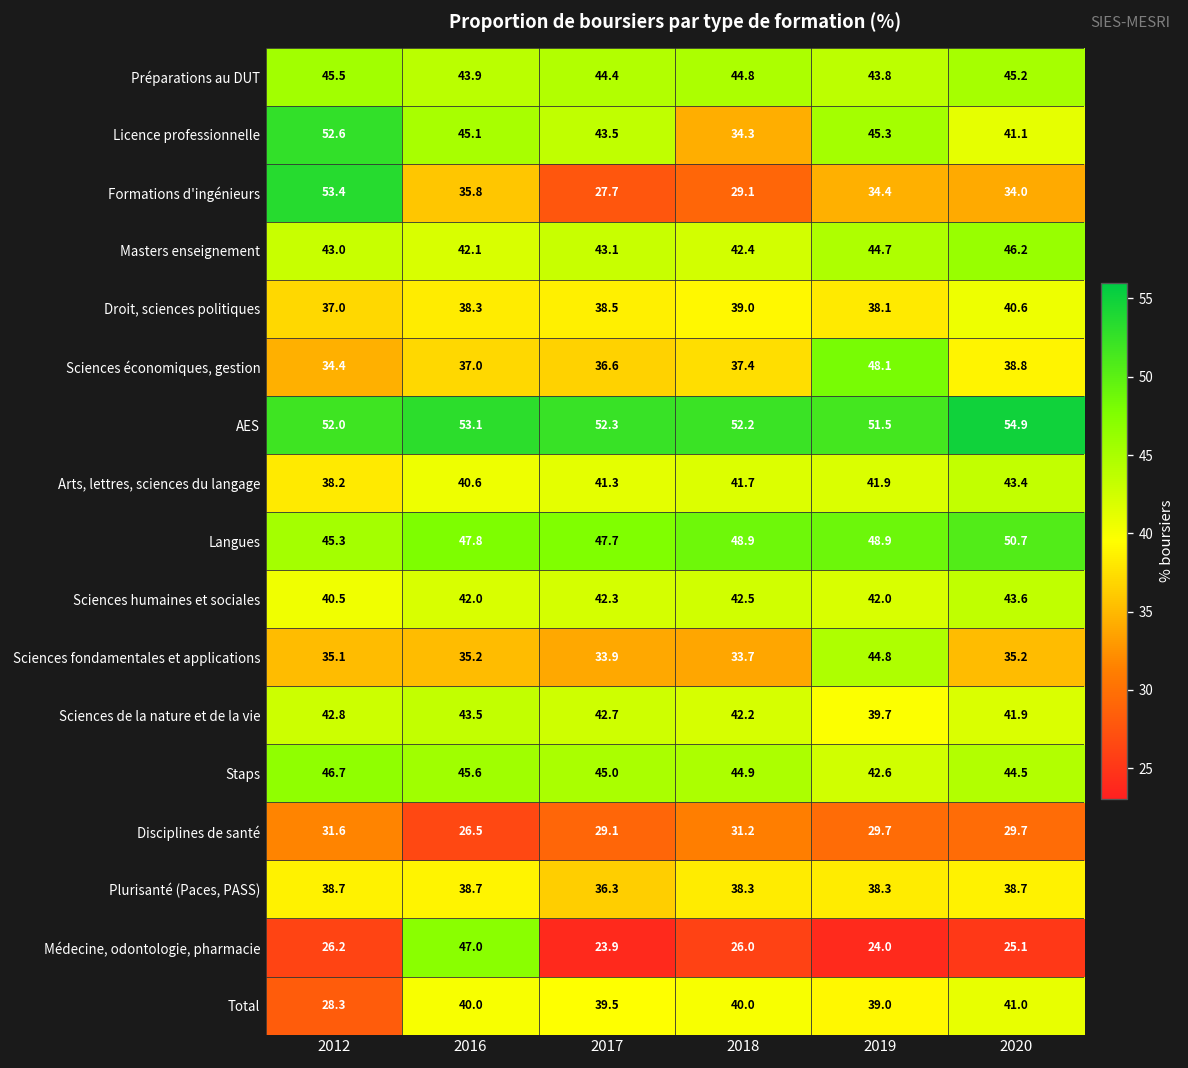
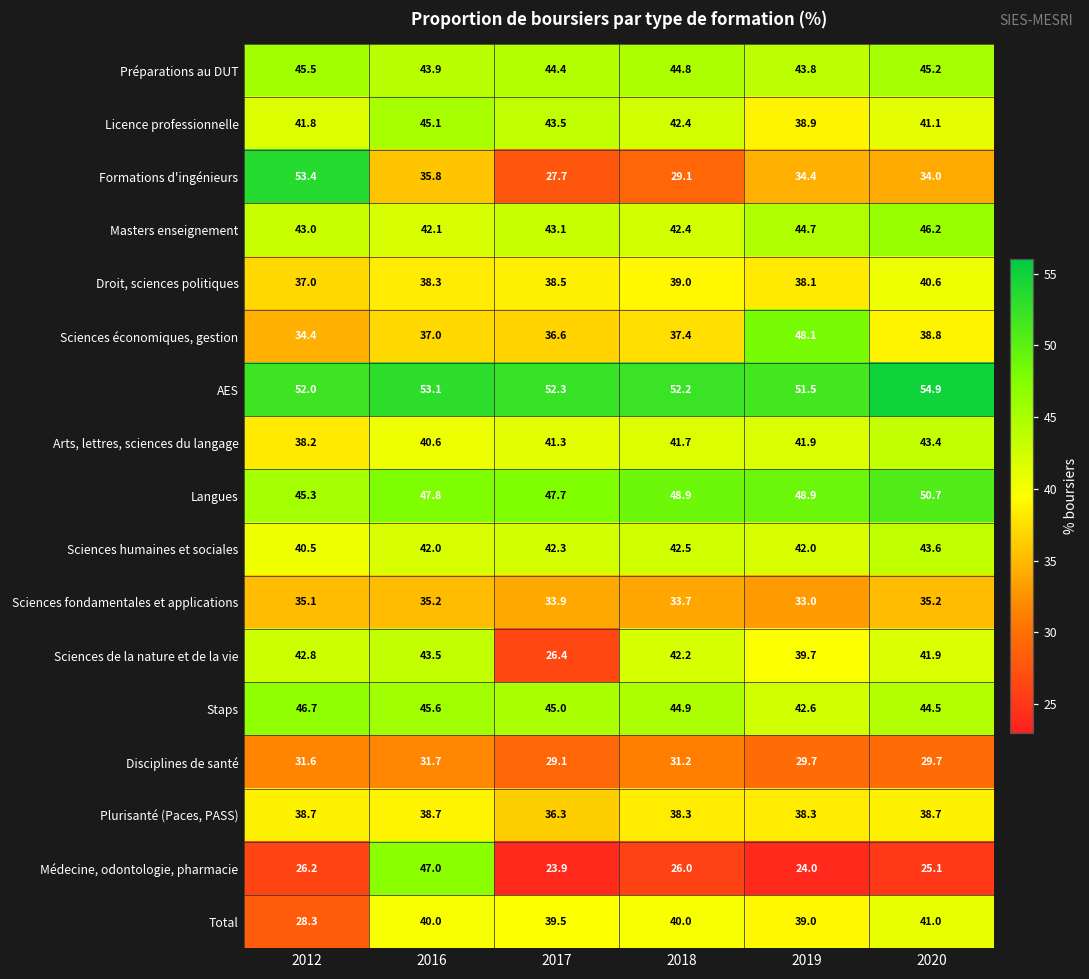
Licence professionnelle, 2012: 52.6 -> 41.8
Licence professionnelle, 2018: 34.3 -> 42.4
Licence professionnelle, 2019: 45.3 -> 38.9
Sciences fondamentales et applications, 2019: 44.8 -> 33.0
Sciences de la nature et de la vie, 2017: 42.7 -> 26.4
Disciplines de santé, 2016: 26.5 -> 31.7
